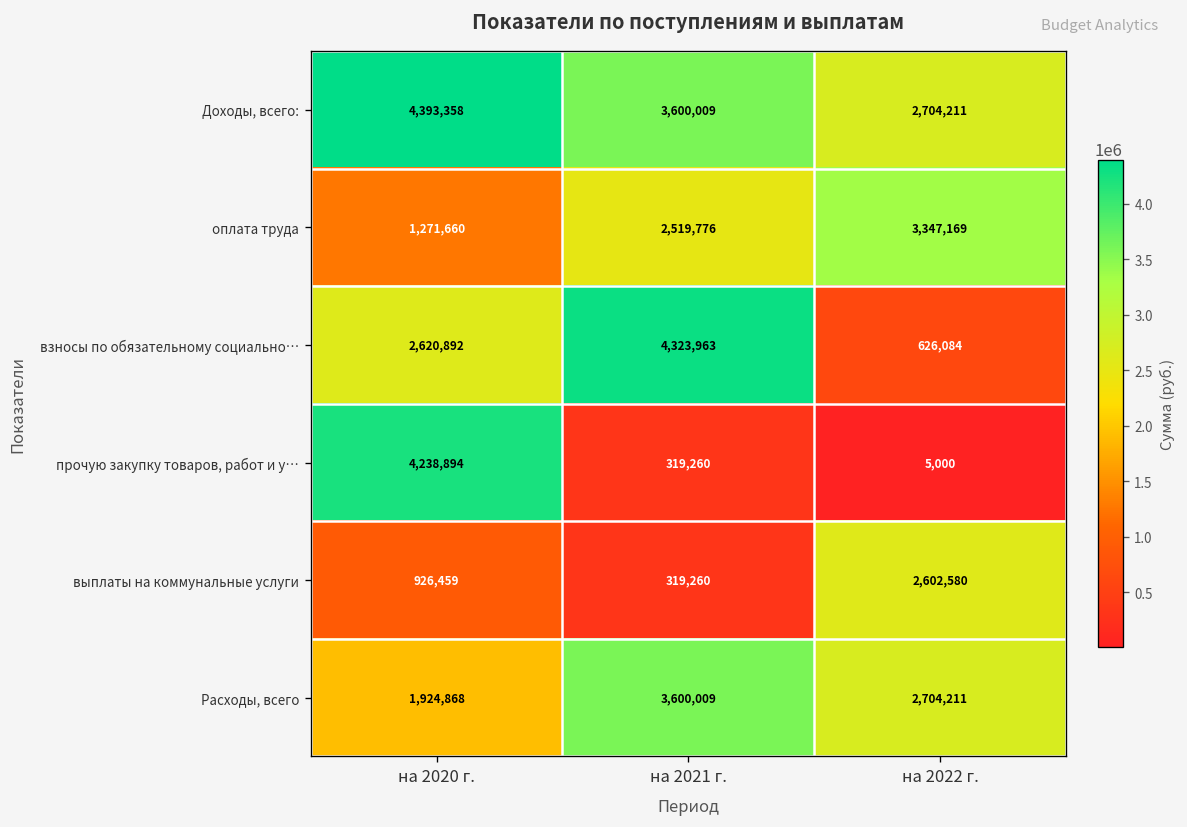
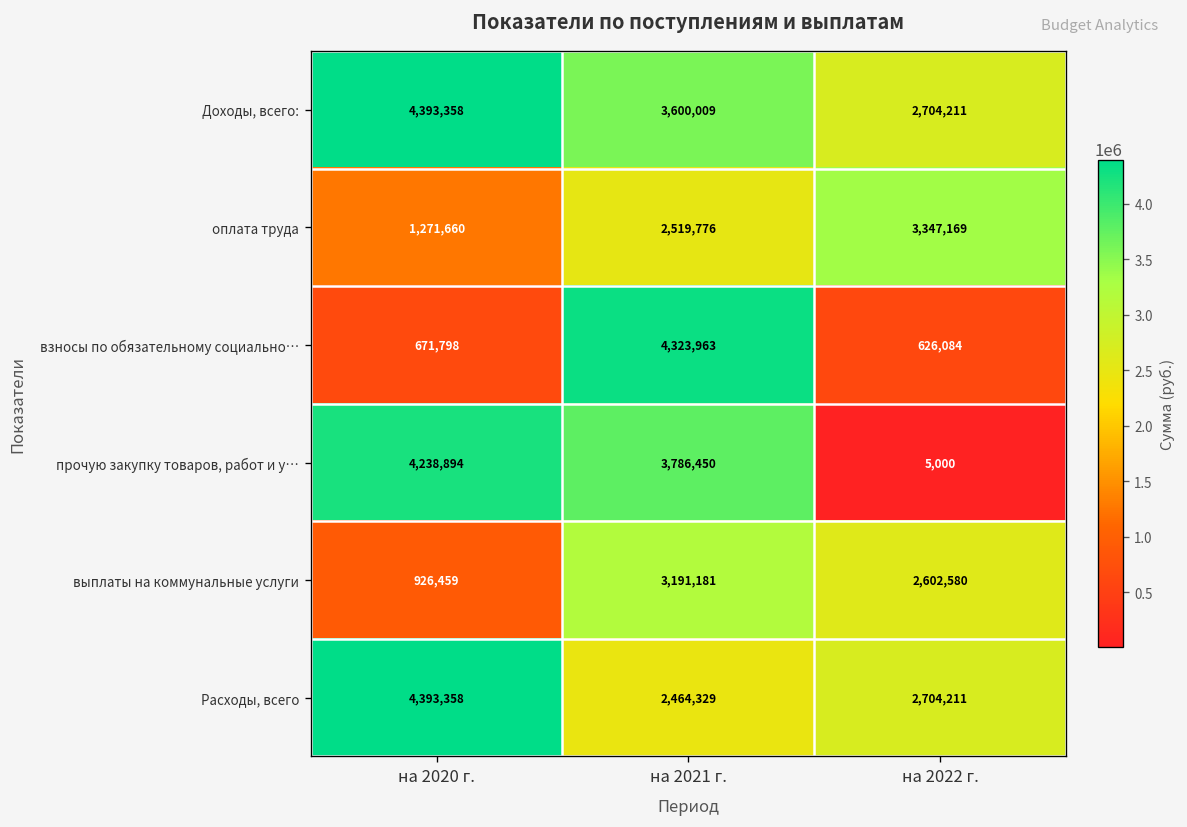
взносы по обязательному социально…, на 2020 г.: 2,620,892 -> 671,798
прочую закупку товаров, работ и у…, на 2021 г.: 319,260 -> 3,786,450
выплаты на коммунальные услуги, на 2021 г.: 319,260 -> 3,191,181
Расходы, всего, на 2020 г.: 1,924,868 -> 4,393,358
Расходы, всего, на 2021 г.: 3,600,009 -> 2,464,329
